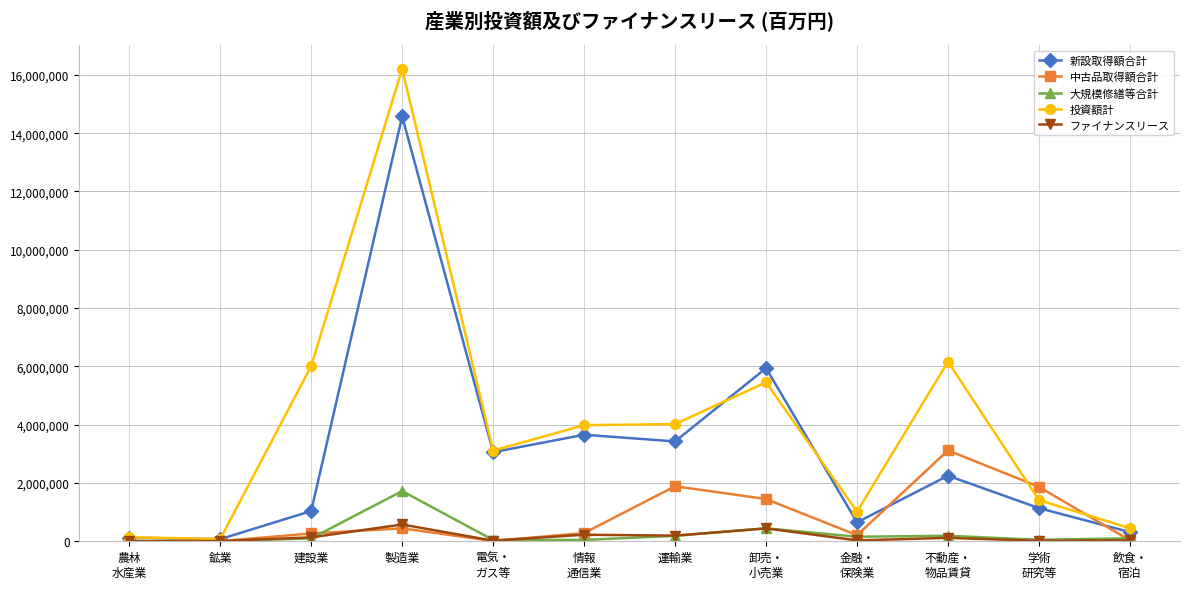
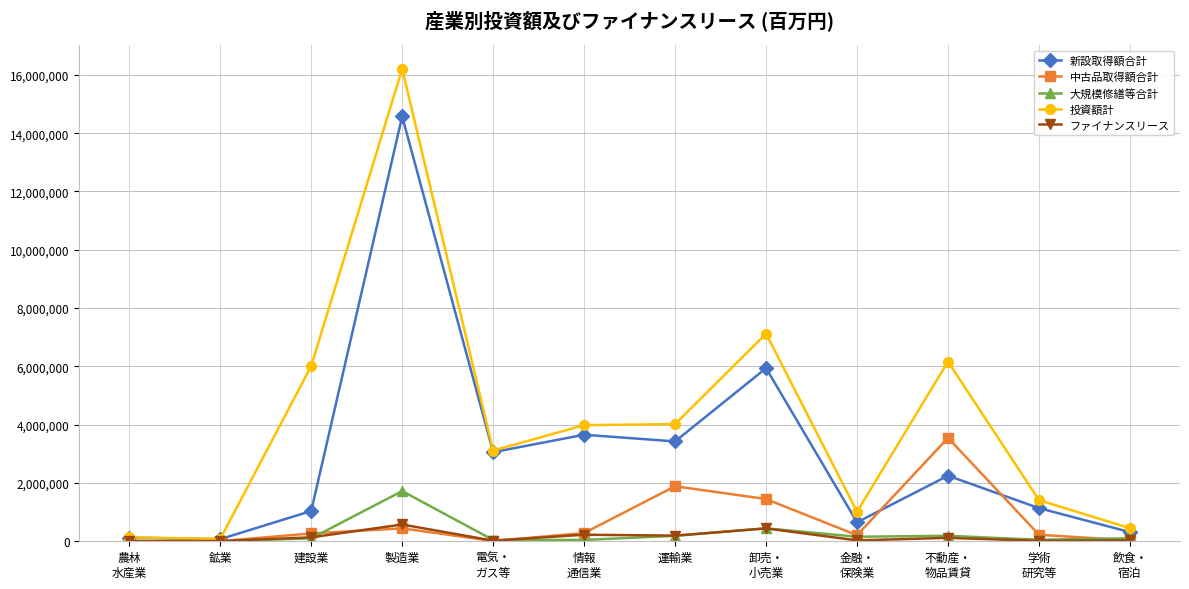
投資額計, 卸売・ 小売業: 5,500,000 -> 7,100,000
中古品取得額合計, 不動産・ 物品賃貸: 3,100,000 -> 3,500,000
中古品取得額合計, 学術 研究等: 1,900,000 -> 200,000
